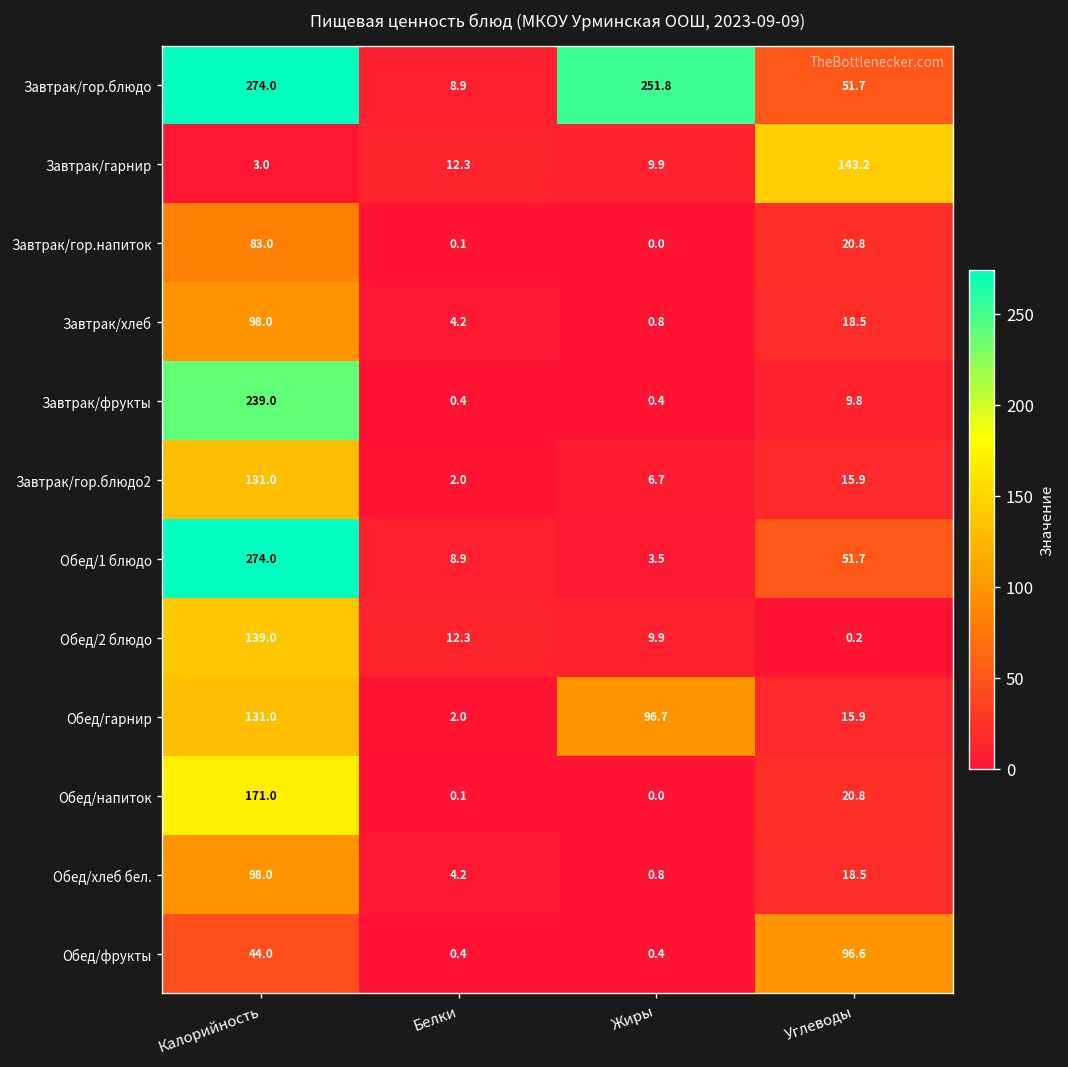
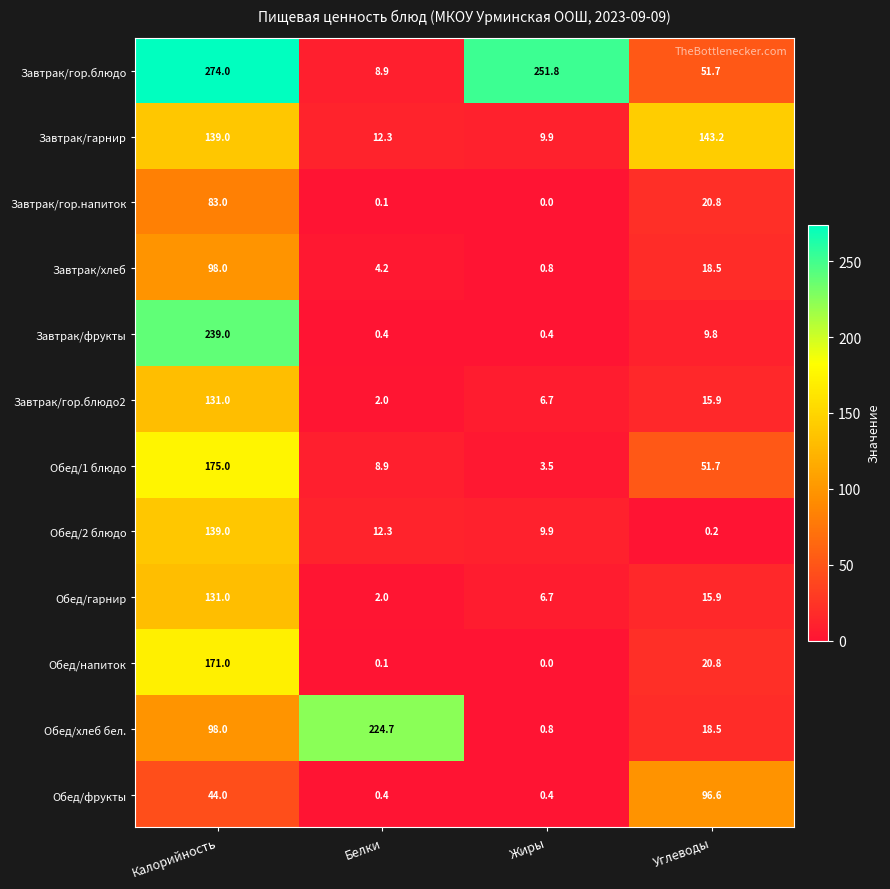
Завтрак/гарнир, Калорийность: 3.0 -> 139.0
Обед/1 блюдо, Калорийность: 274.0 -> 175.0
Обед/гарнир, Жиры: 96.7 -> 6.7
Обед/хлеб бел., Белки: 4.2 -> 224.7
